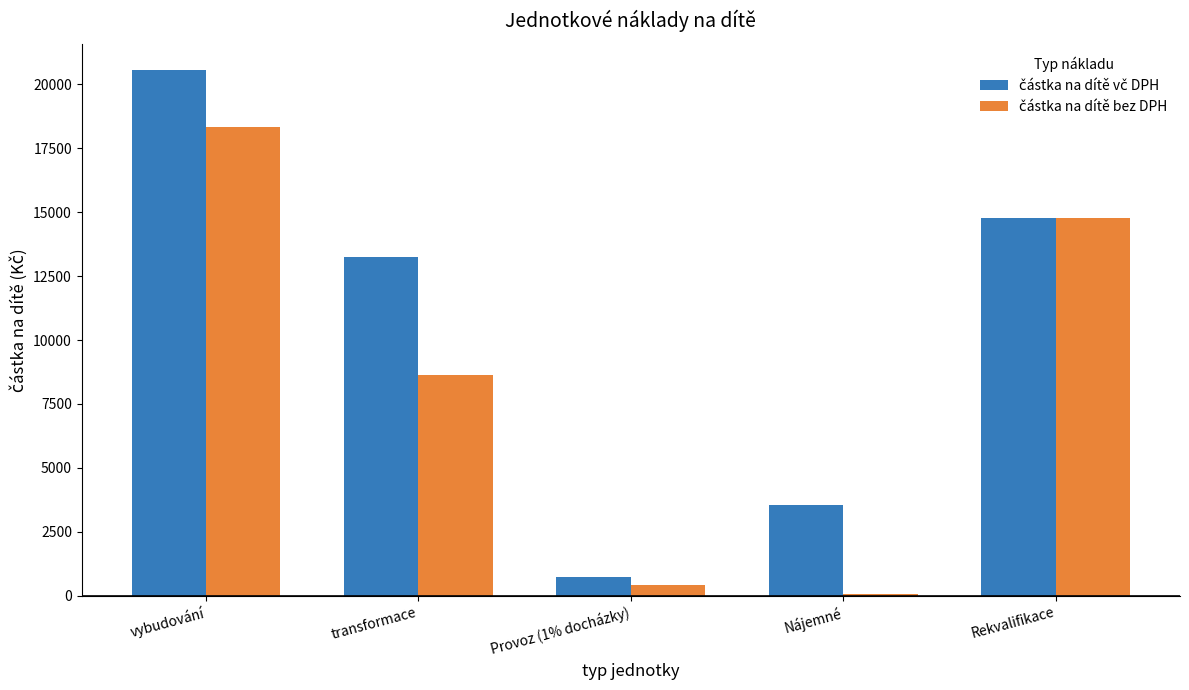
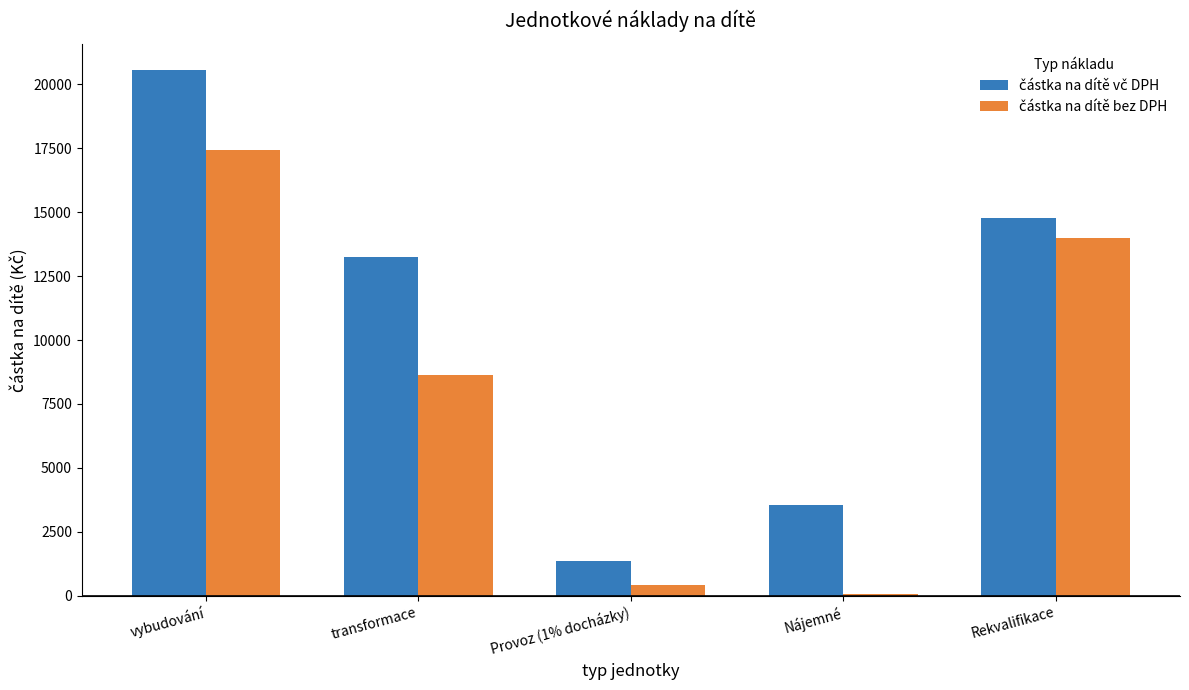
částka na dítě bez DPH, vybudování: 18300 -> 17500
částka na dítě vč DPH, Provoz (1% docházky): 700 -> 1400
částka na dítě bez DPH, Rekvalifikace: 14800 -> 14000
